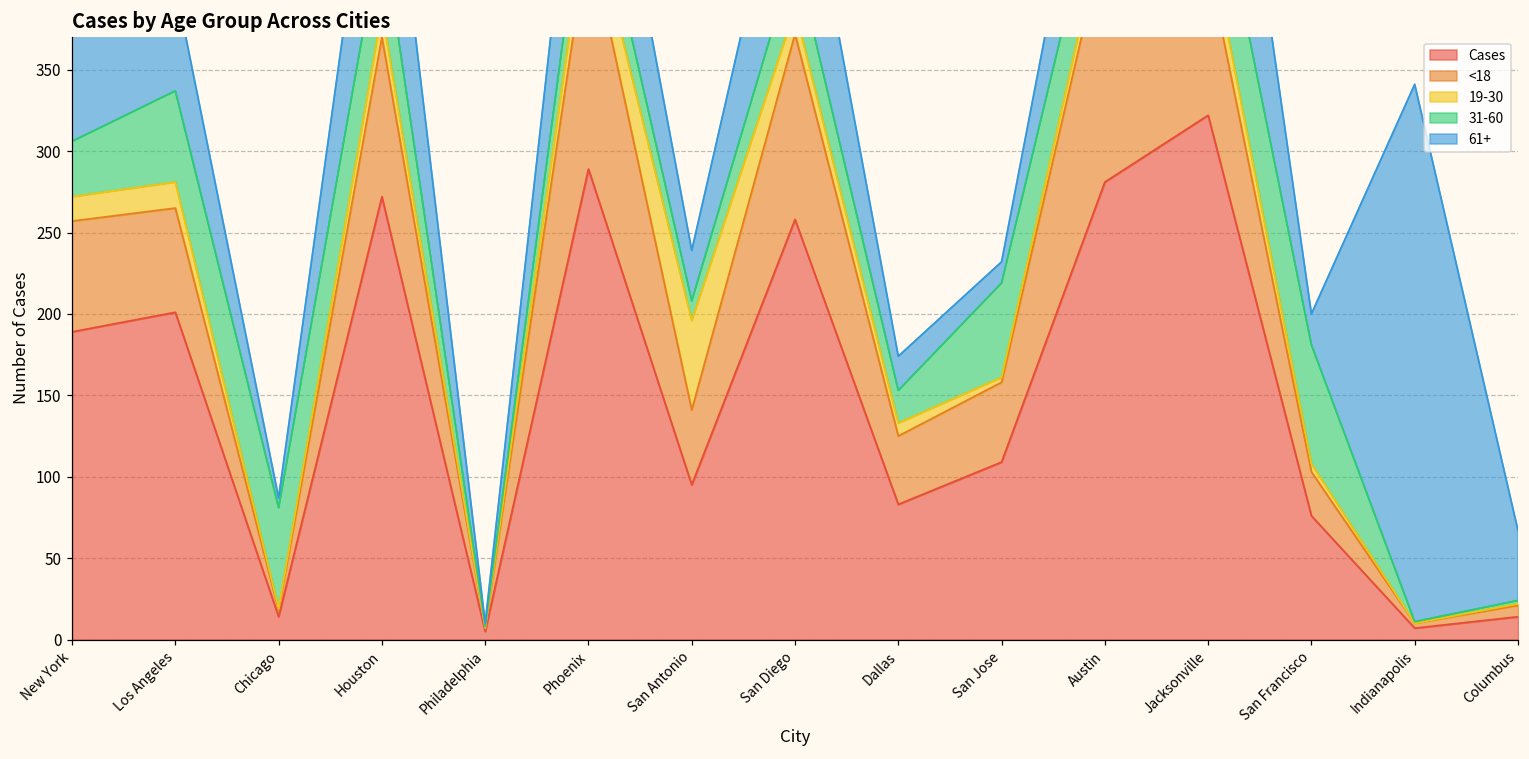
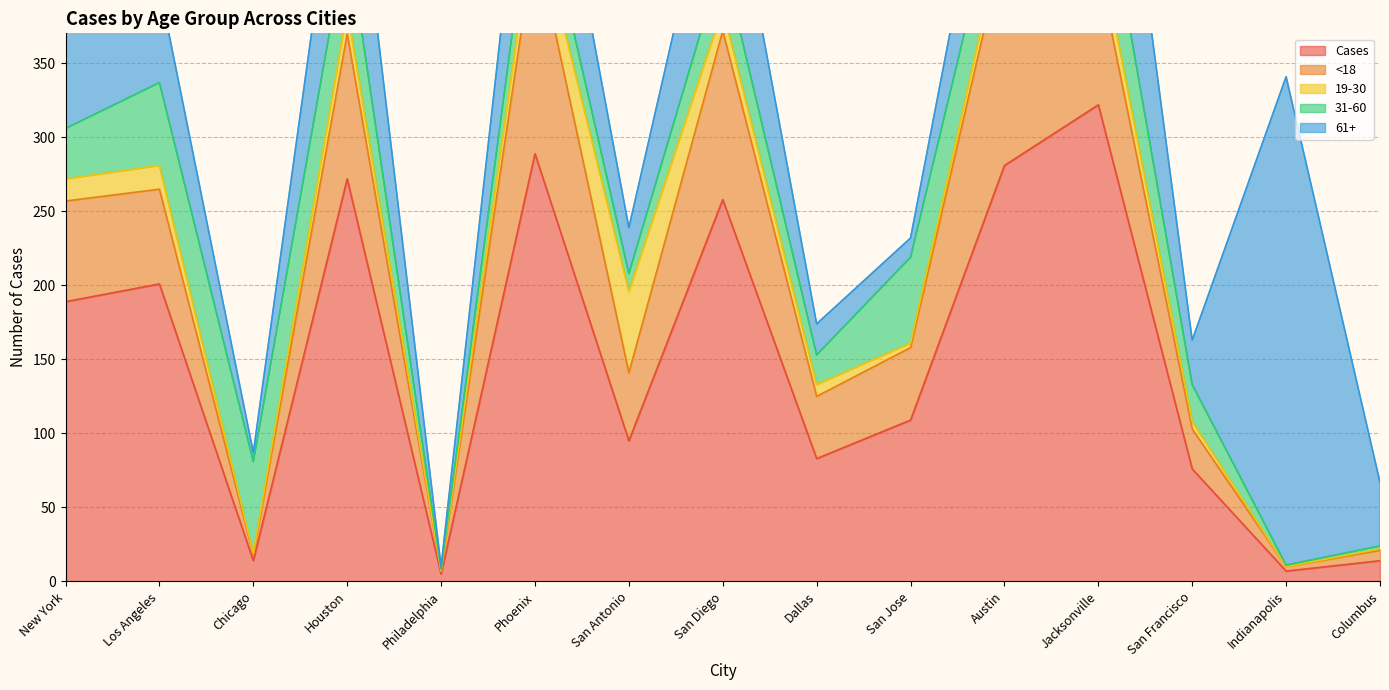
31-60, San Francisco: 73 -> 25
61+, San Francisco: 19 -> 30
